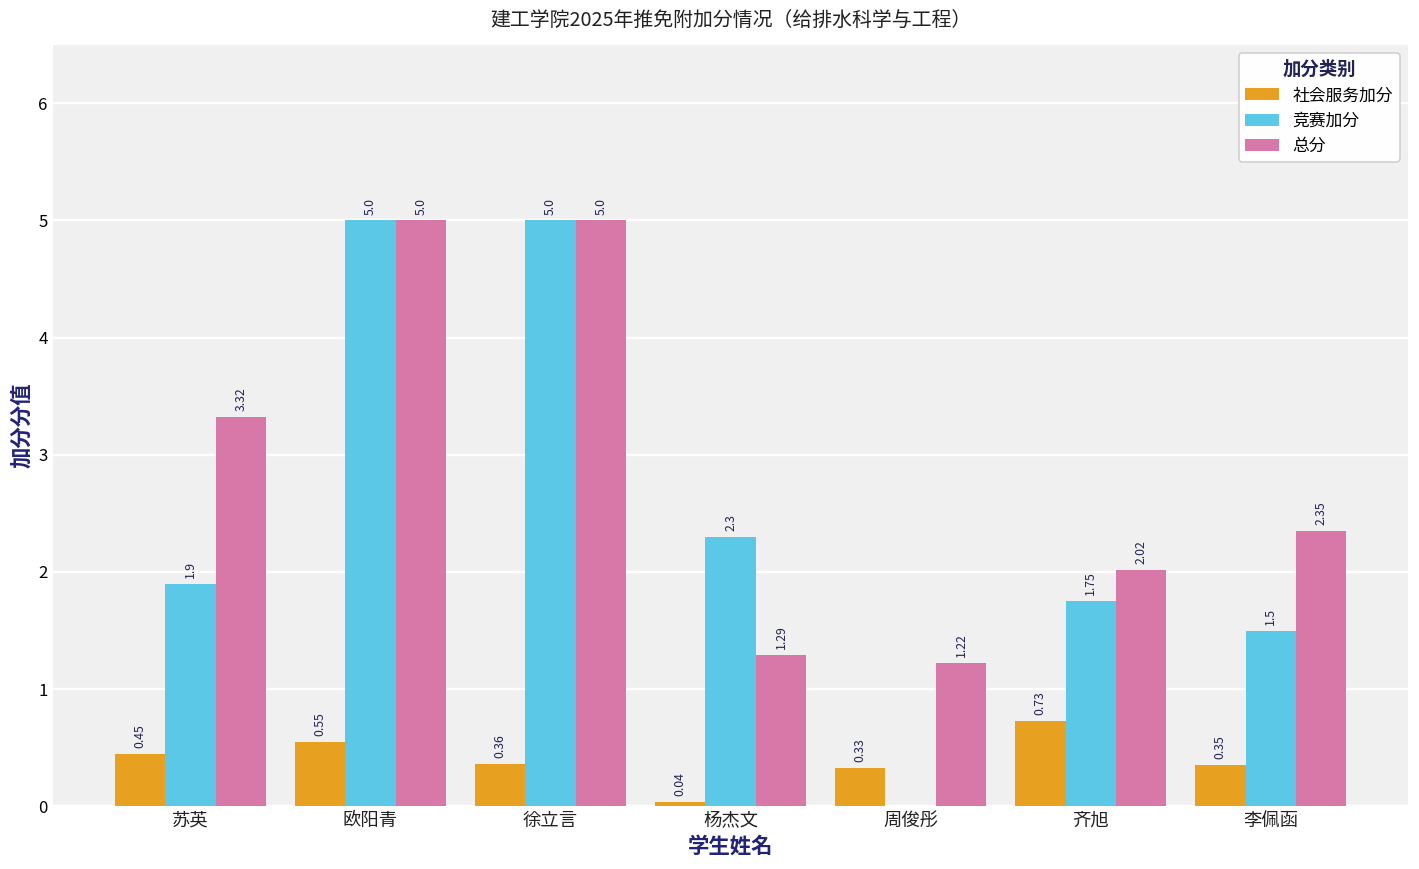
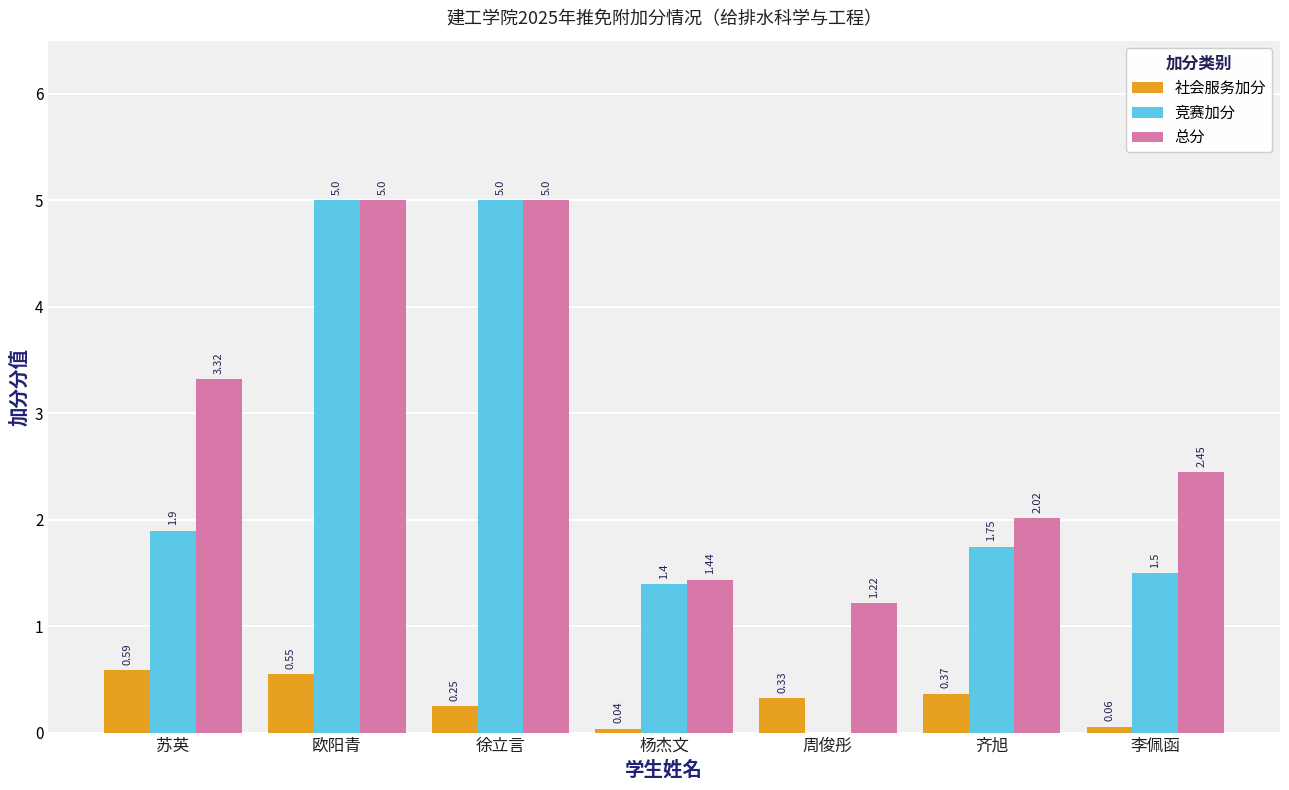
社会服务加分, 苏英: 0.45 -> 0.59
社会服务加分, 徐立言: 0.36 -> 0.25
竞赛加分, 杨杰文: 2.3 -> 1.4
总分, 杨杰文: 1.29 -> 1.44
社会服务加分, 齐旭: 0.73 -> 0.37
社会服务加分, 李佩函: 0.35 -> 0.06
总分, 李佩函: 2.35 -> 2.45
